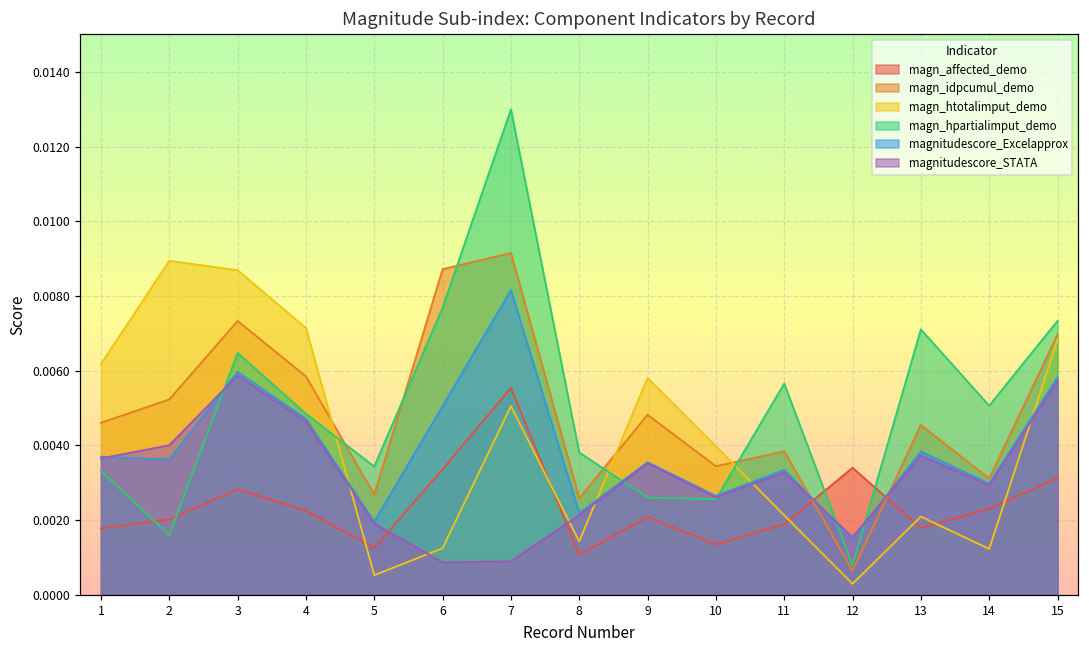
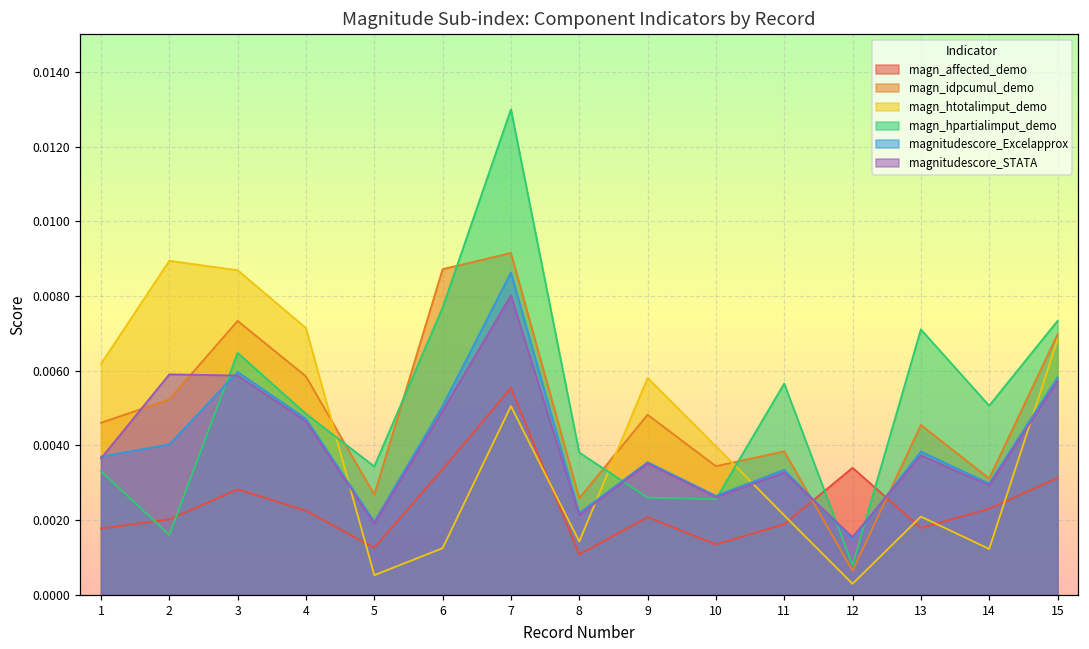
magnitudescore_Excelapprox, 2: 0.0036 -> 0.0040
magnitudescore_STATA, 2: 0.0040 -> 0.0059
magnitudescore_STATA, 6: 0.0009 -> 0.0049
magnitudescore_Excelapprox, 7: 0.0082 -> 0.0086
magnitudescore_STATA, 7: 0.0009 -> 0.0080
